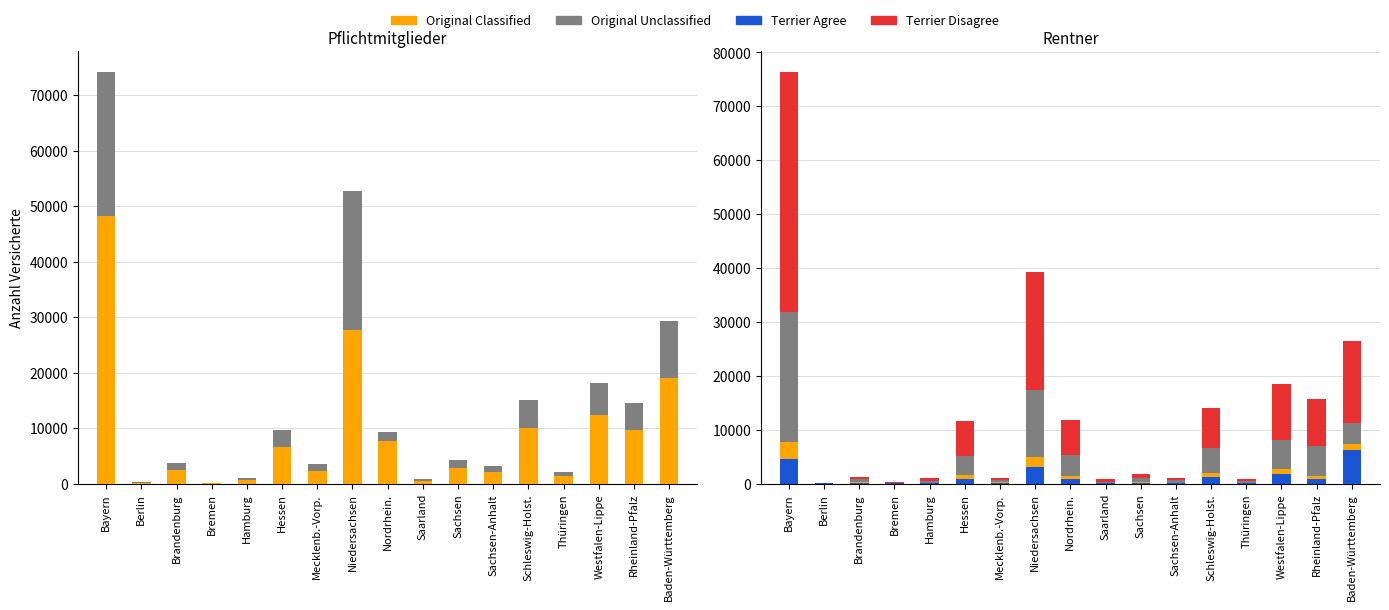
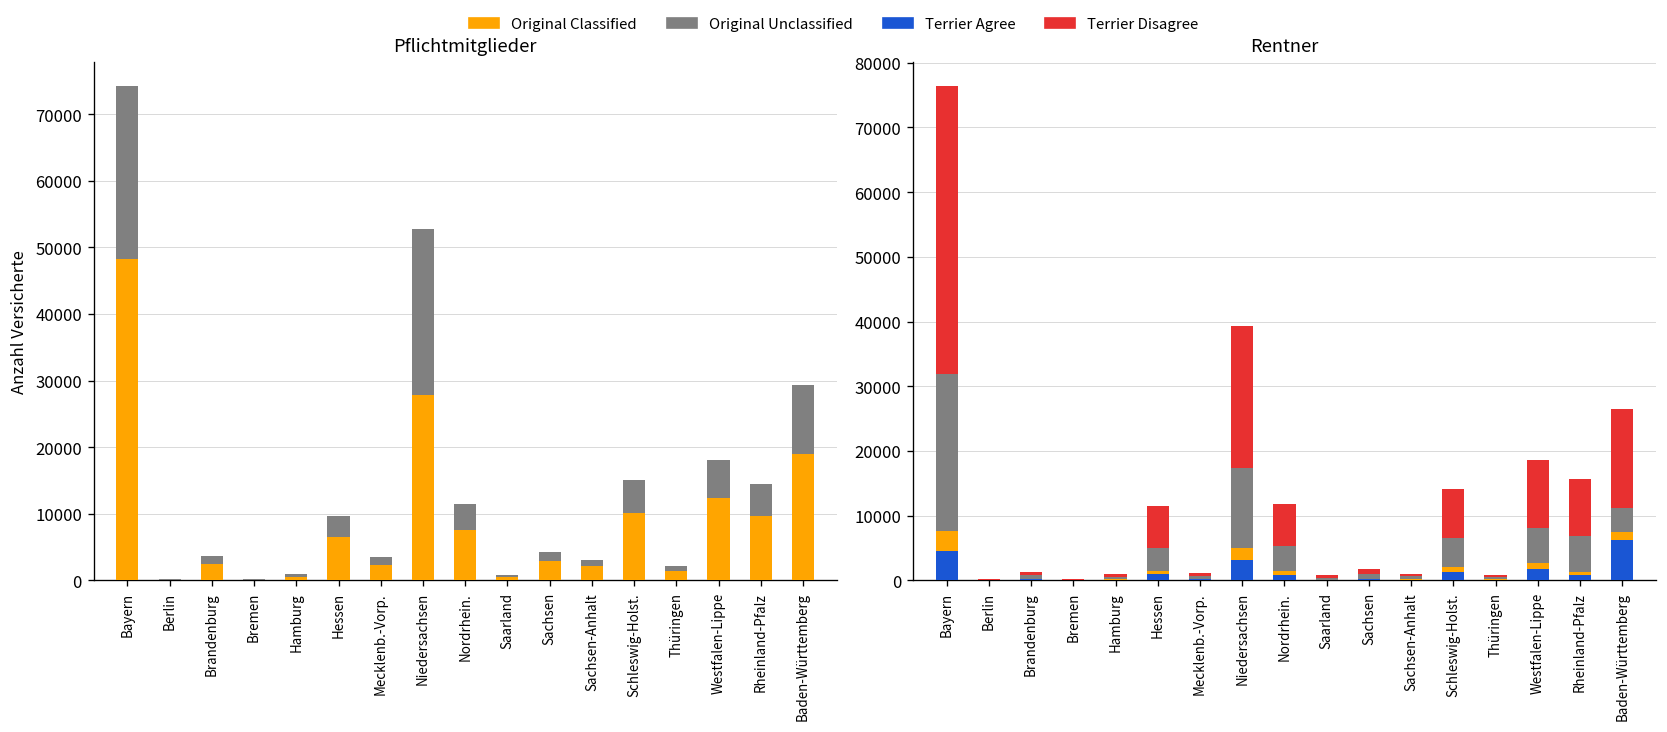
Pflichtmitglieder, Original Unclassified, Nordrhein.: 2000 -> 4000
